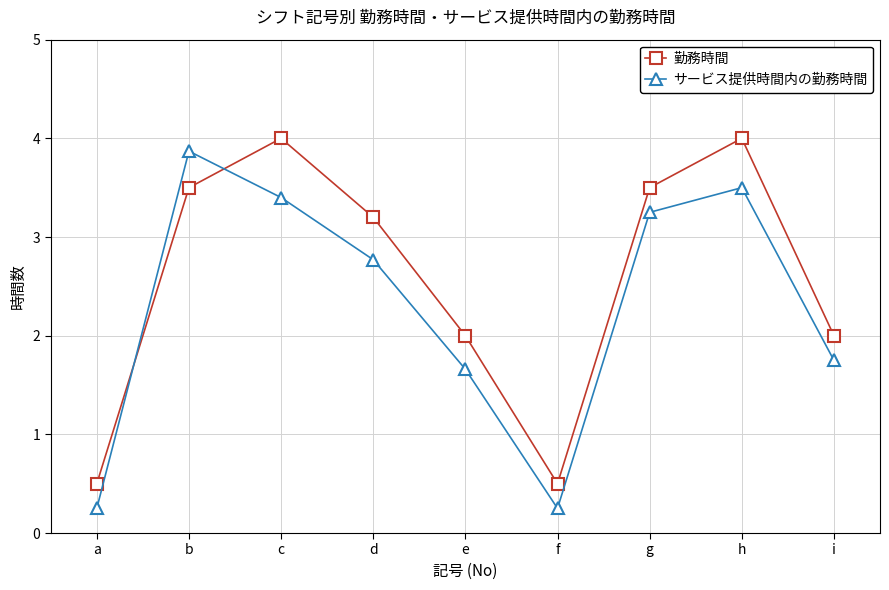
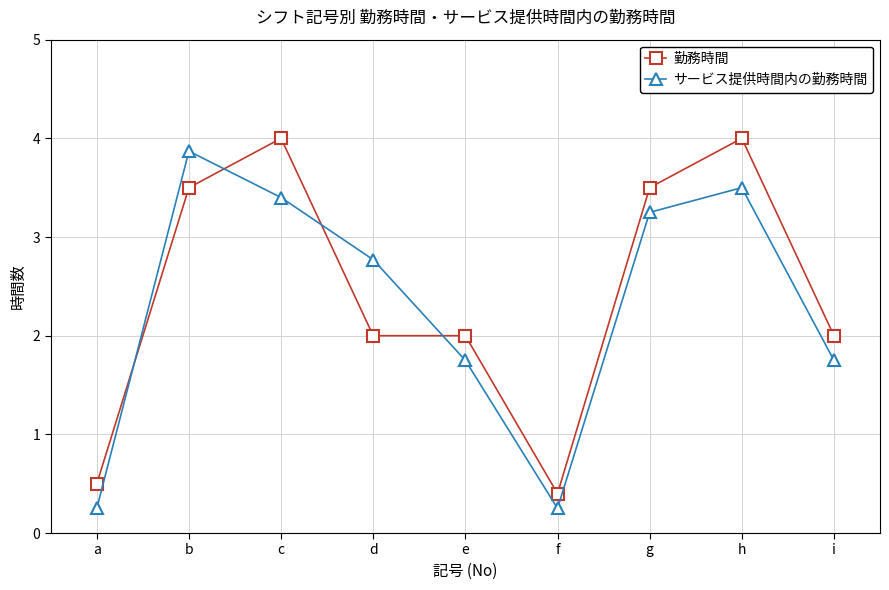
勤務時間, d: 3.2 -> 2.0
サービス提供時間内の勤務時間, e: 1.7 -> 1.8
勤務時間, f: 0.5 -> 0.4
